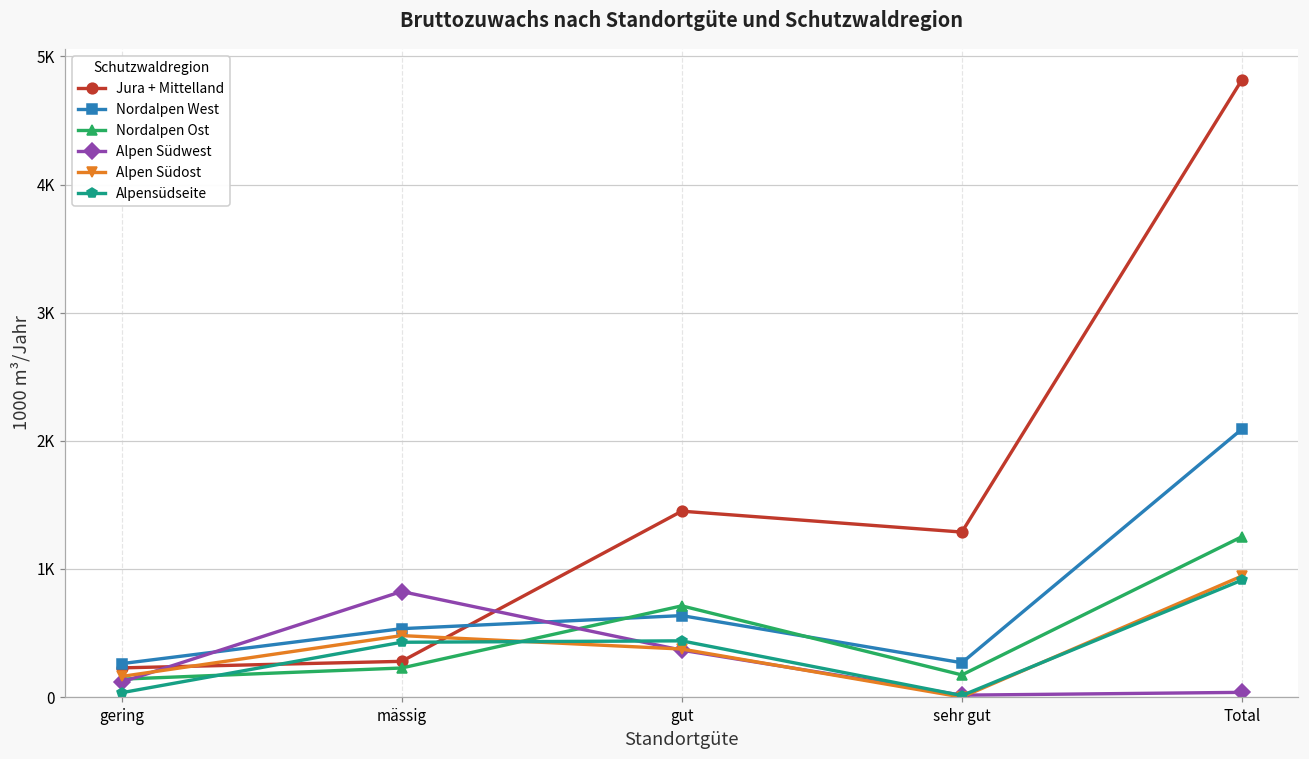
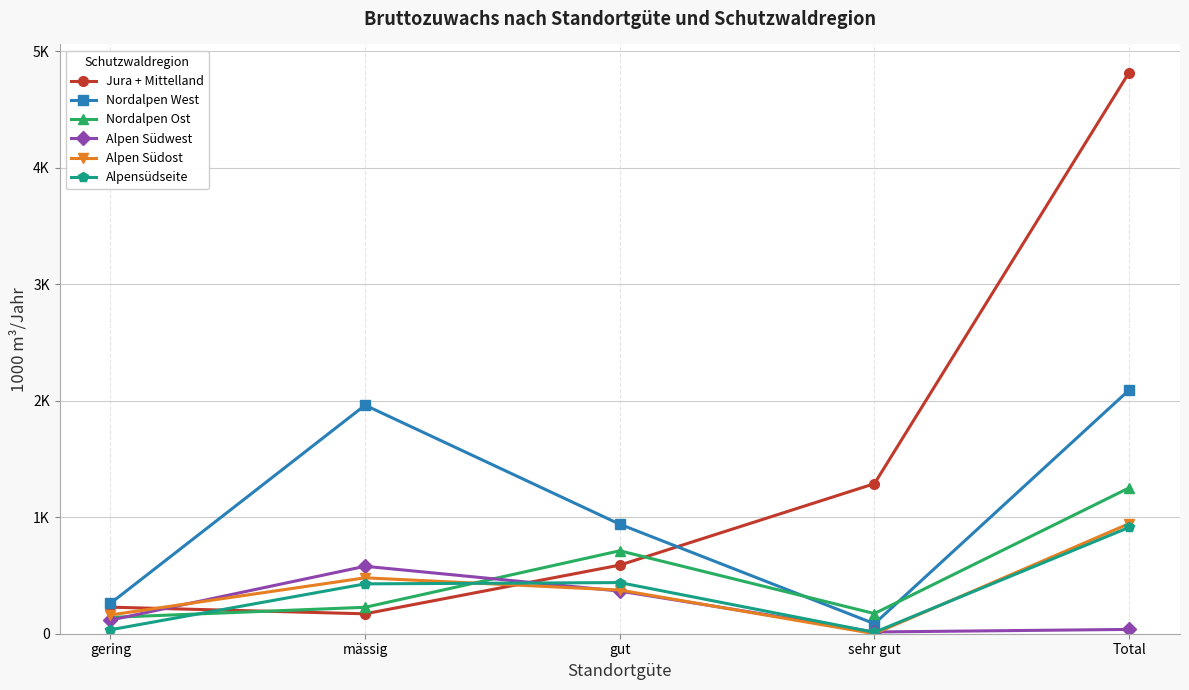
Jura + Mittelland, mässig: 280 -> 170
Nordalpen West, mässig: 530 -> 1960
Alpen Südwest, mässig: 820 -> 580
Jura + Mittelland, gut: 1450 -> 590
Nordalpen West, gut: 640 -> 940
Nordalpen West, sehr gut: 270 -> 90
